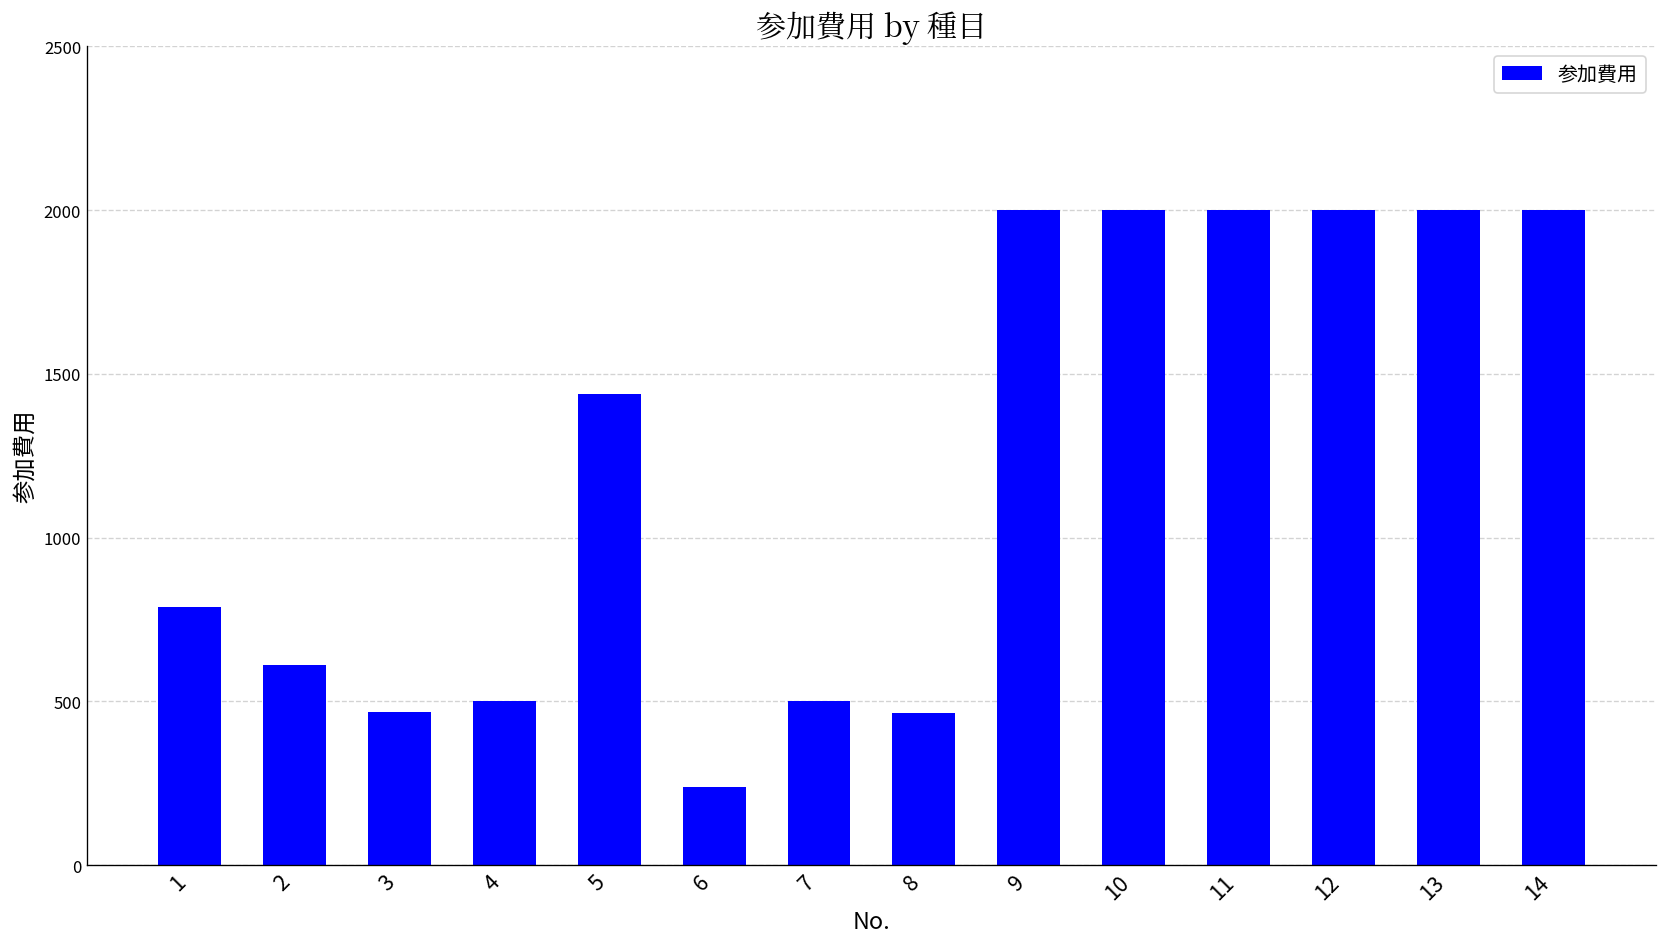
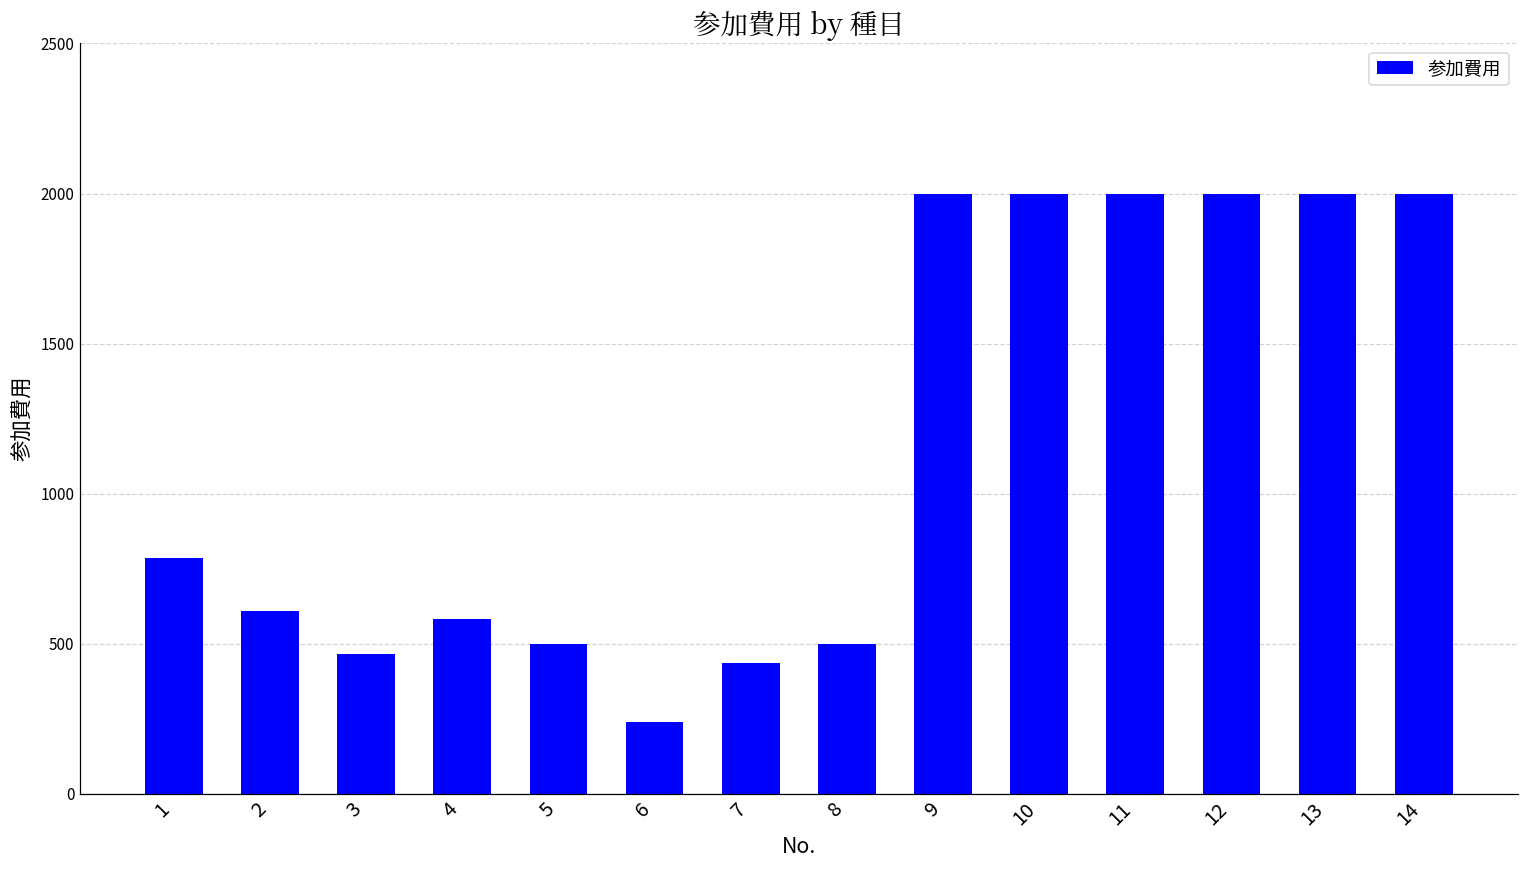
4: 500 -> 580
5: 1440 -> 500
7: 500 -> 440
8: 460 -> 500
